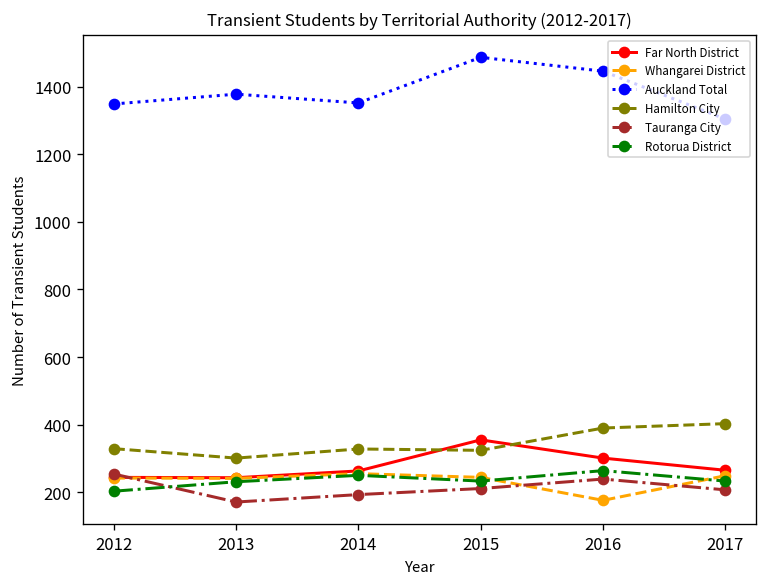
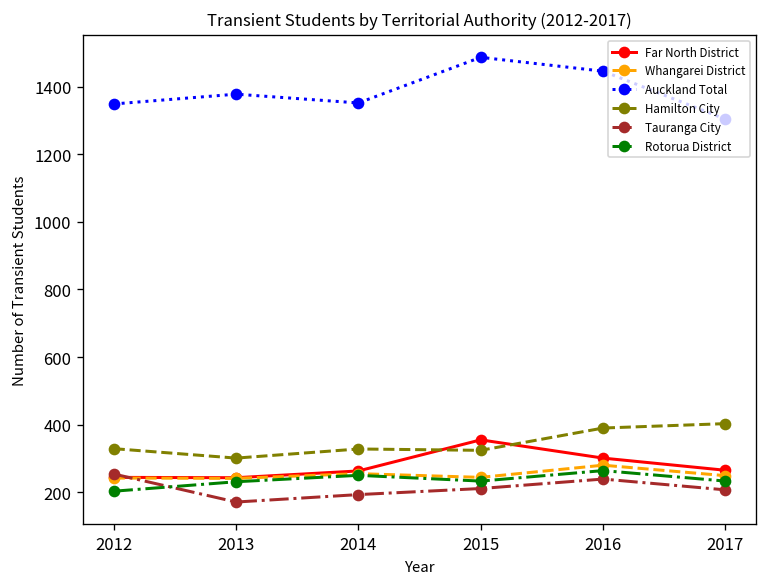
Whangarei District, 2016: 180 -> 280
